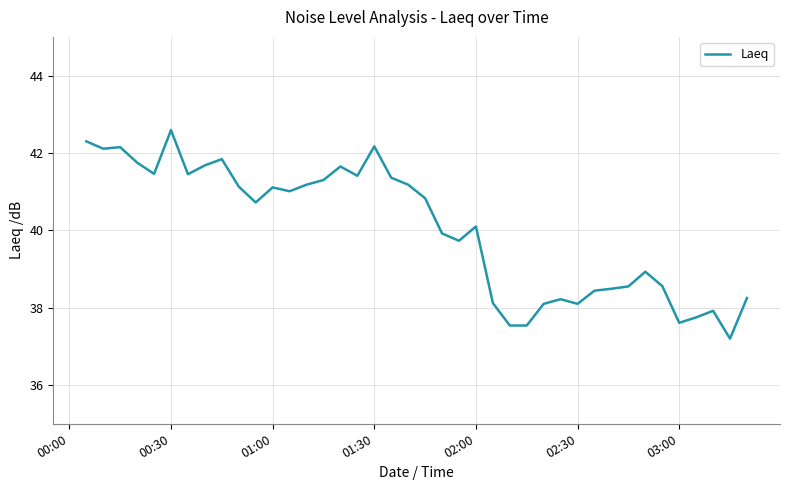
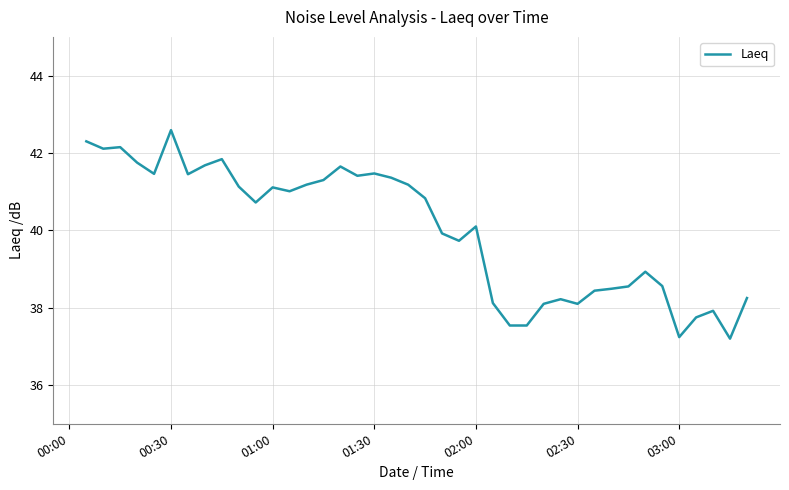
01:30: 42.2 -> 41.5
03:00: 37.6 -> 37.2
